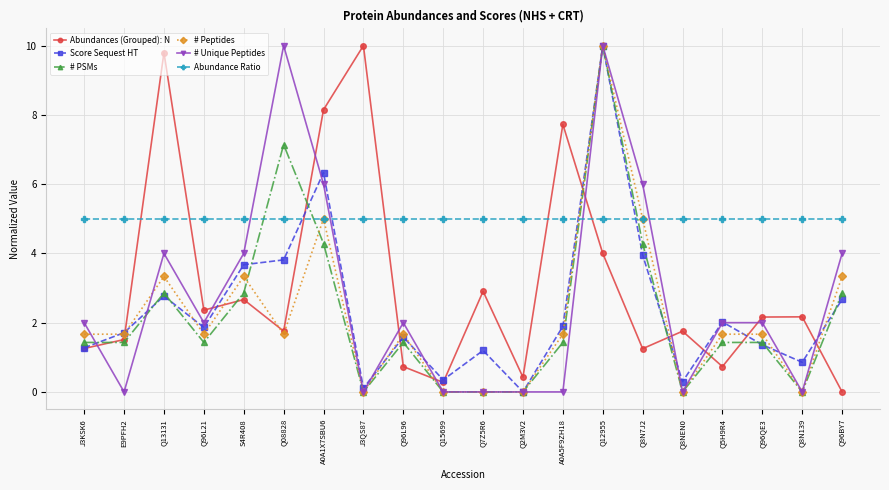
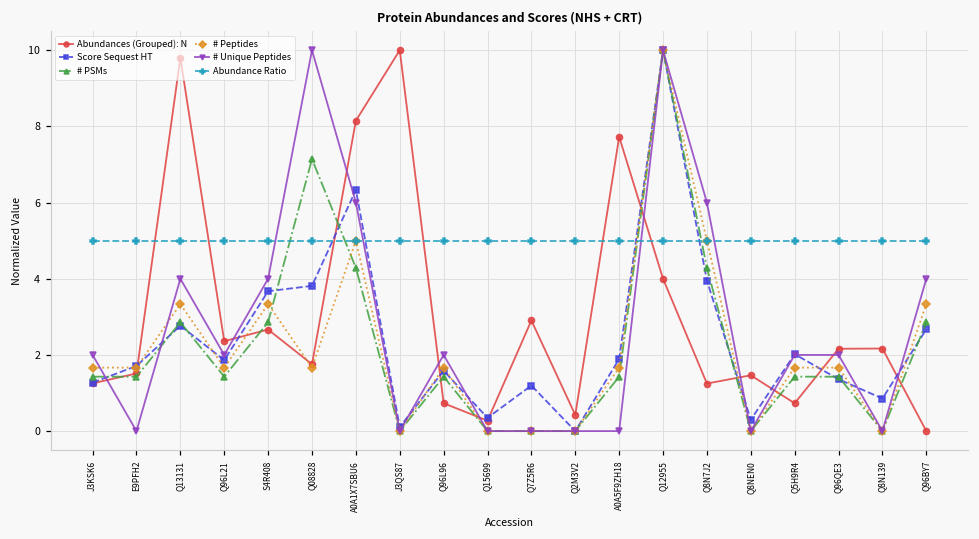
Abundances (Grouped): N, Q8NEN0: 1.8 -> 1.5
